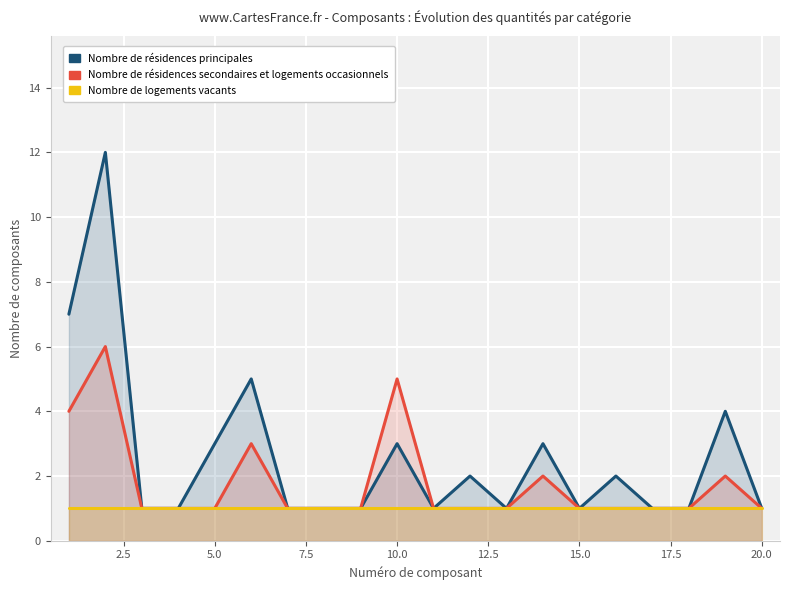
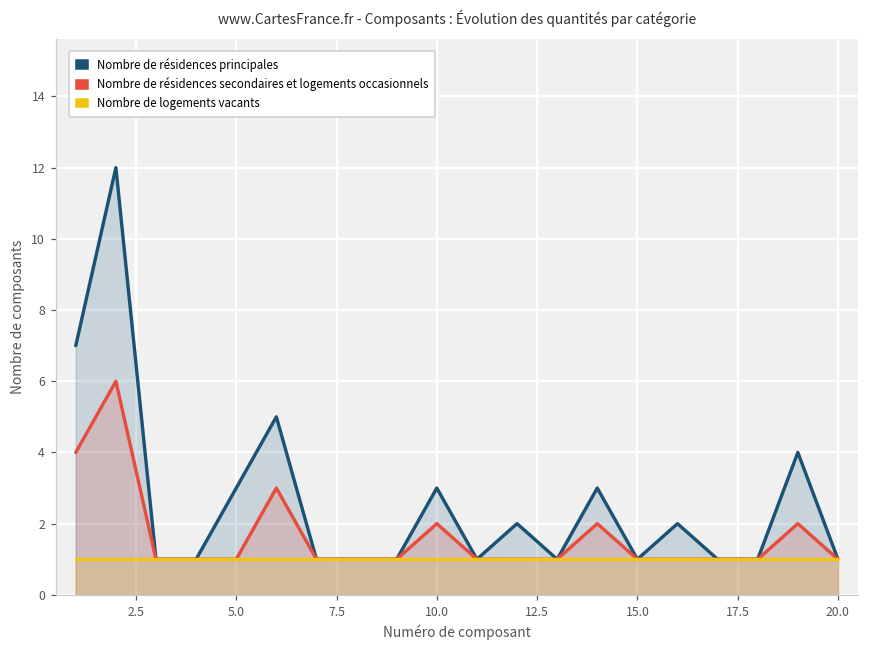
Nombre de résidences secondaires et logements occasionnels, 10.0: 5 -> 2
